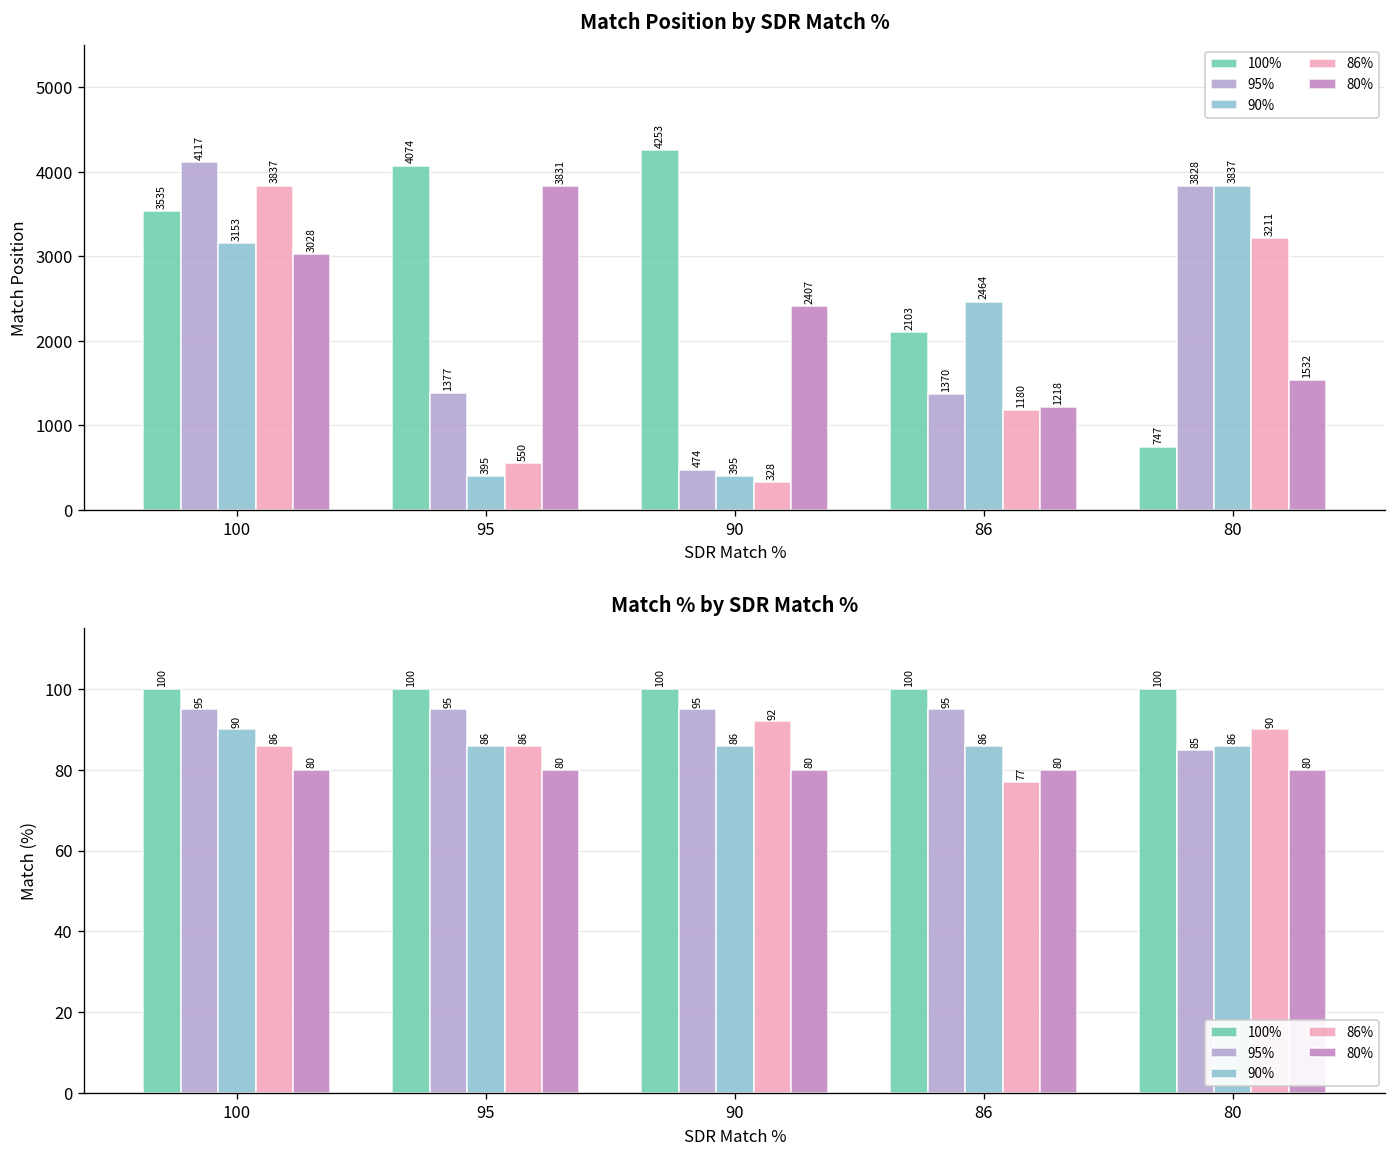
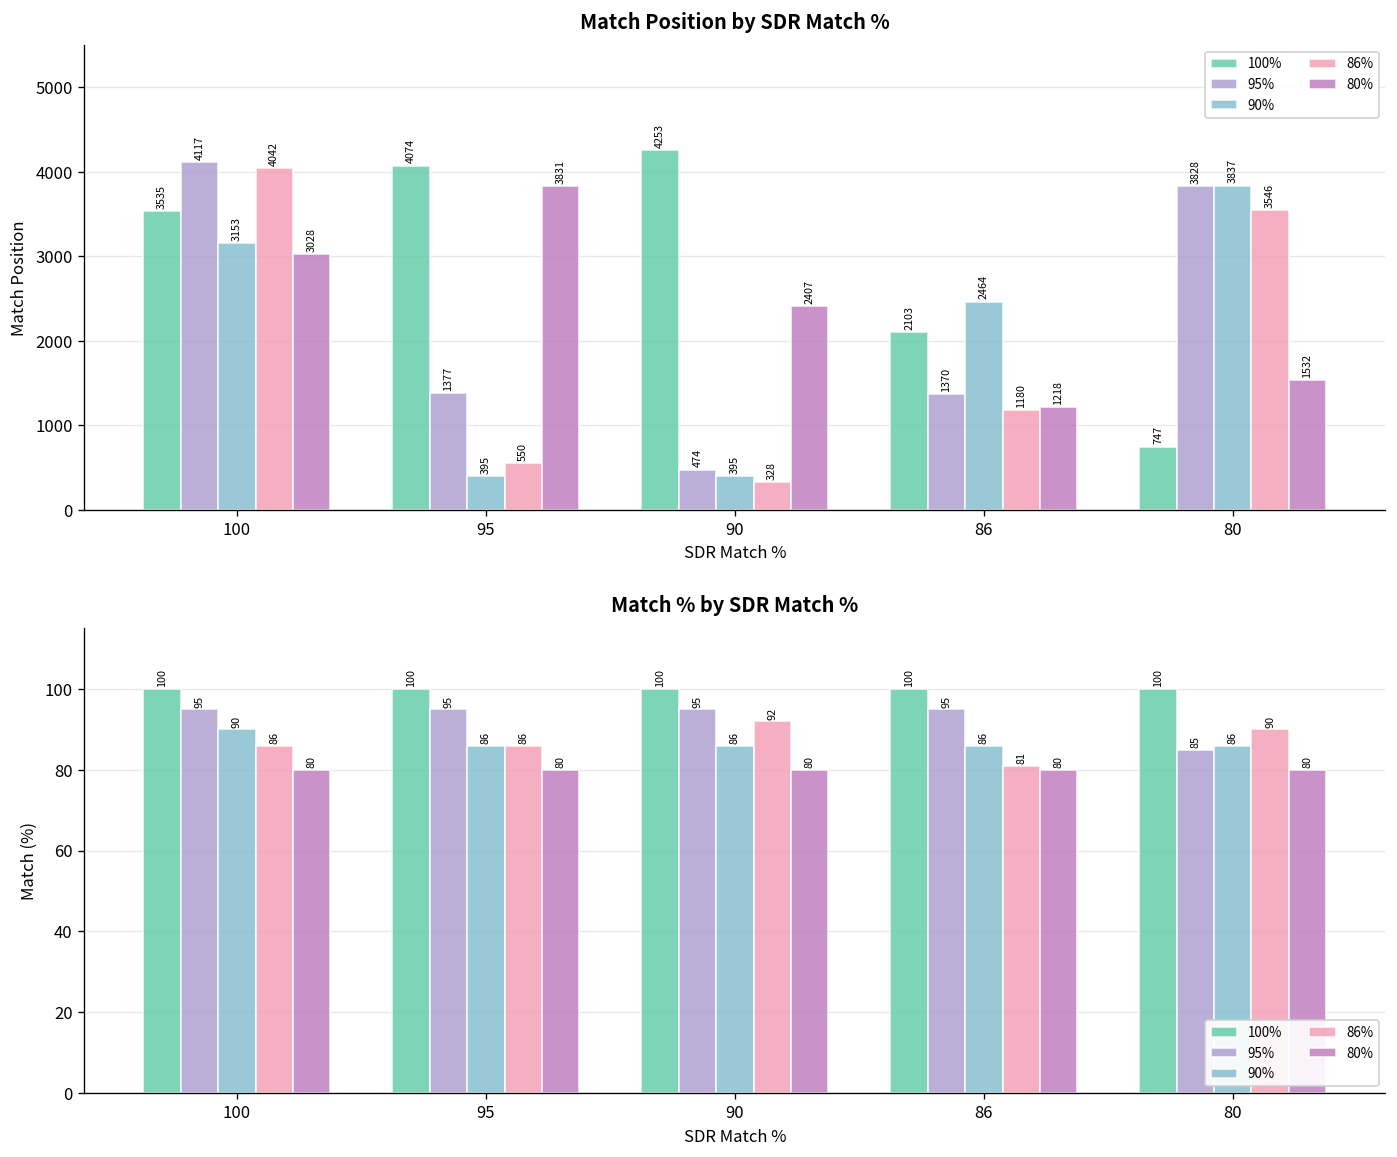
Match Position by SDR Match %, 86%, 100: 3837 -> 4042
Match Position by SDR Match %, 86%, 80: 3211 -> 3546
Match % by SDR Match %, 86%, 86: 77 -> 81
